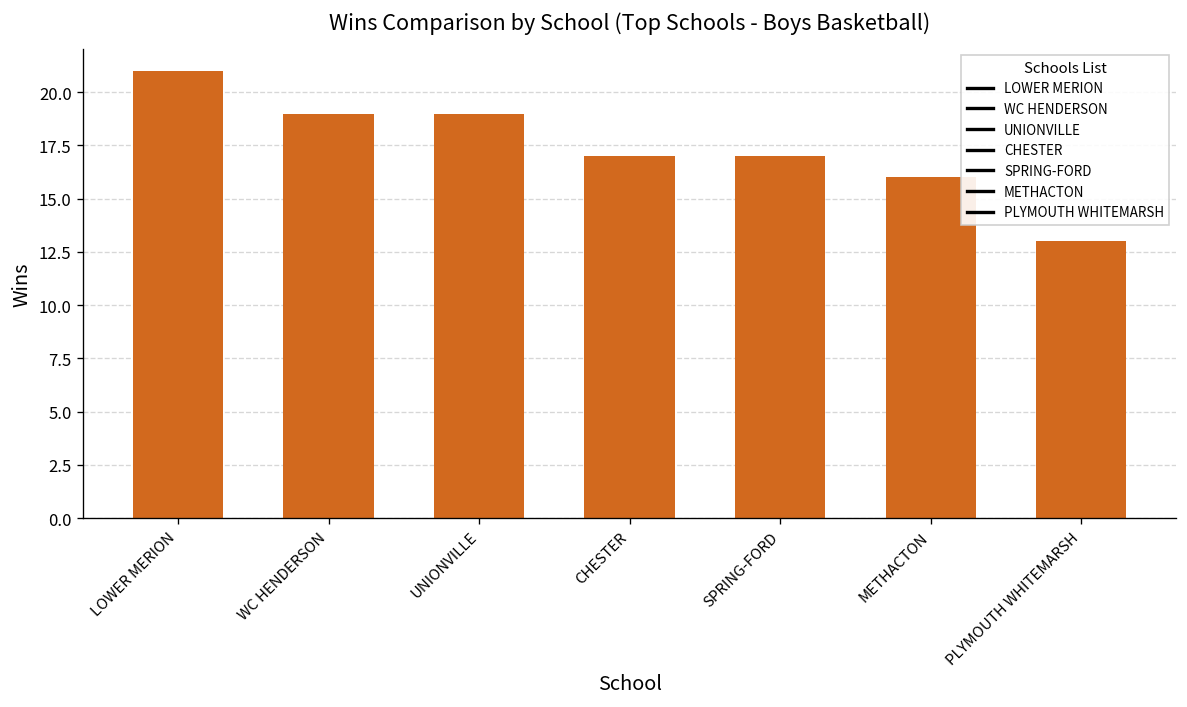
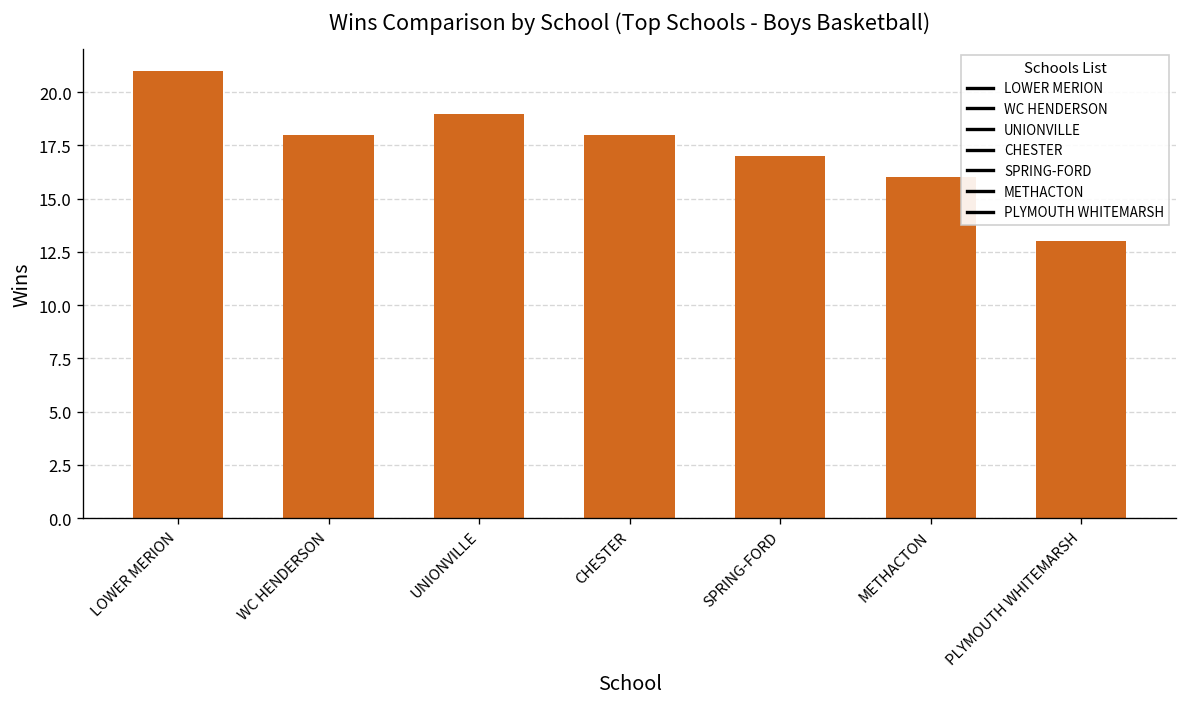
WC HENDERSON: 19 -> 18
CHESTER: 17 -> 18
